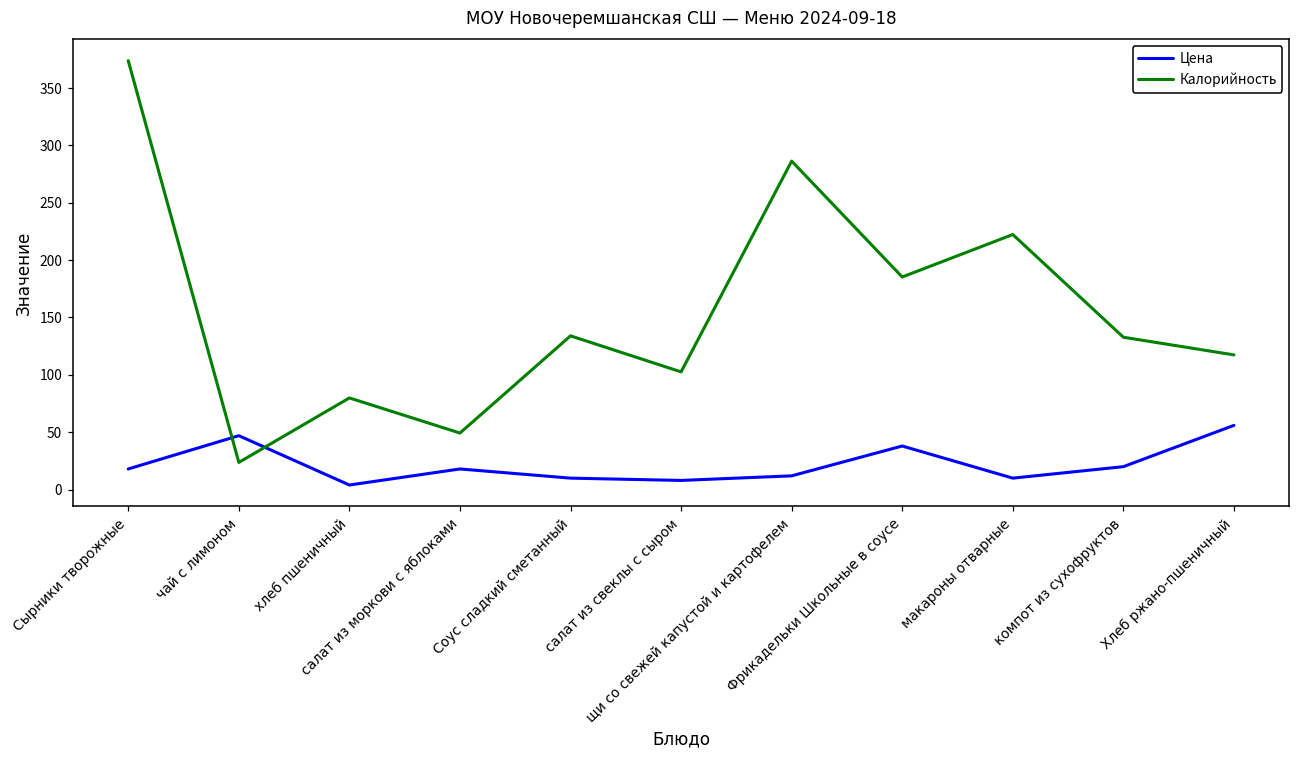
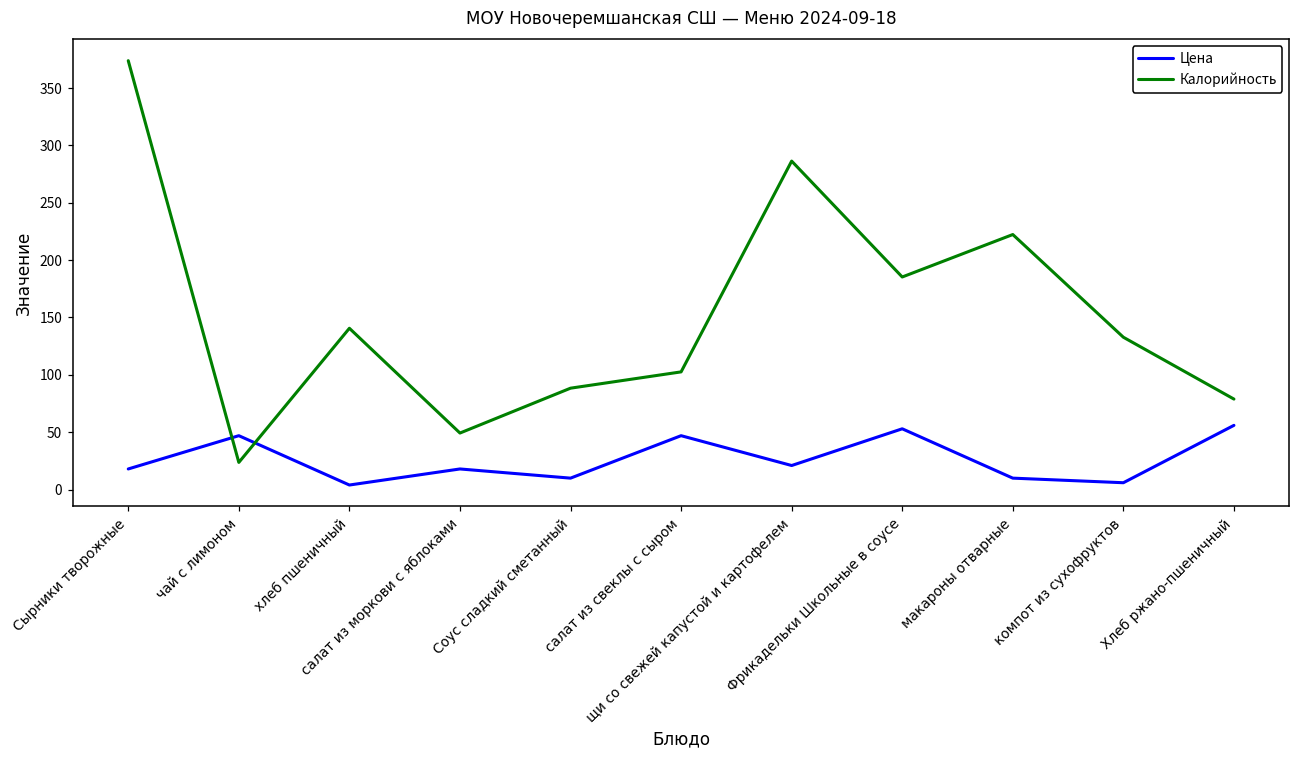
Калорийность, хлеб пшеничный: 80 -> 141
Калорийность, Соус сладкий сметанный: 134 -> 88
Цена, салат из свеклы с сыром: 8 -> 47
Цена, щи со свежей капустой и картофелем: 12 -> 21
Цена, Фрикадельки Школьные в соусе: 38 -> 53
Цена, компот из сухофруктов: 20 -> 6
Калорийность, Хлеб ржано-пшеничный: 117 -> 79
